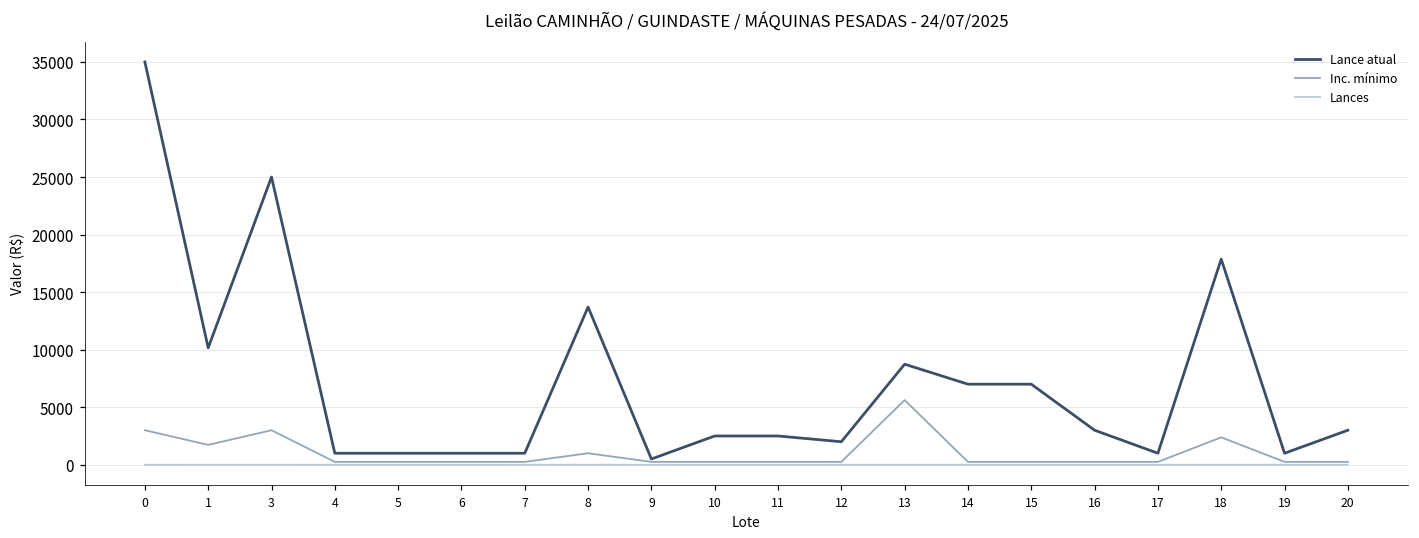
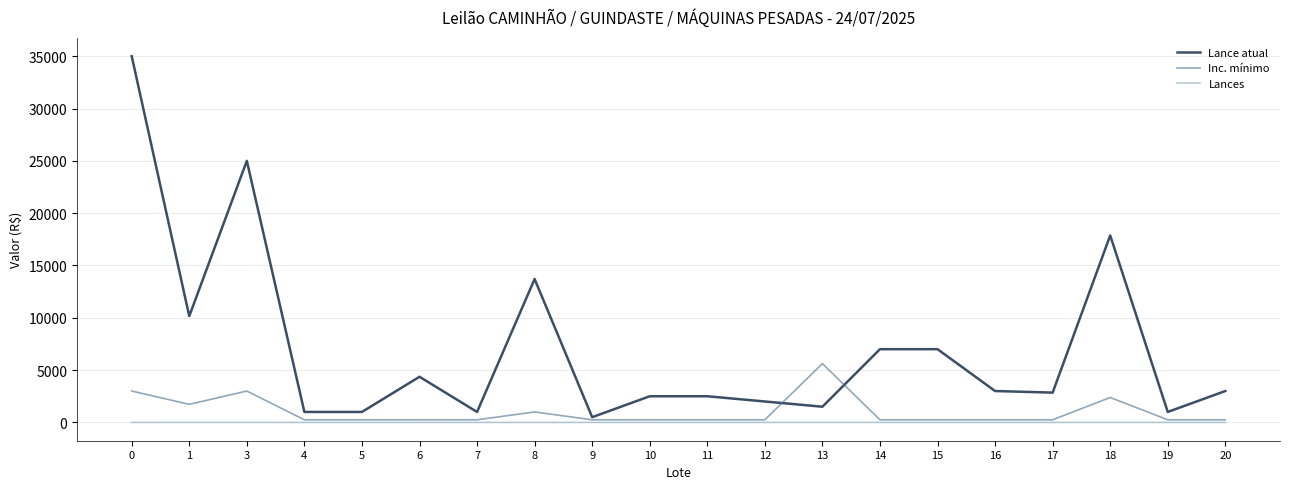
Lance atual, 6: 1000 -> 4400
Lance atual, 13: 8700 -> 1500
Lance atual, 17: 1000 -> 2800
